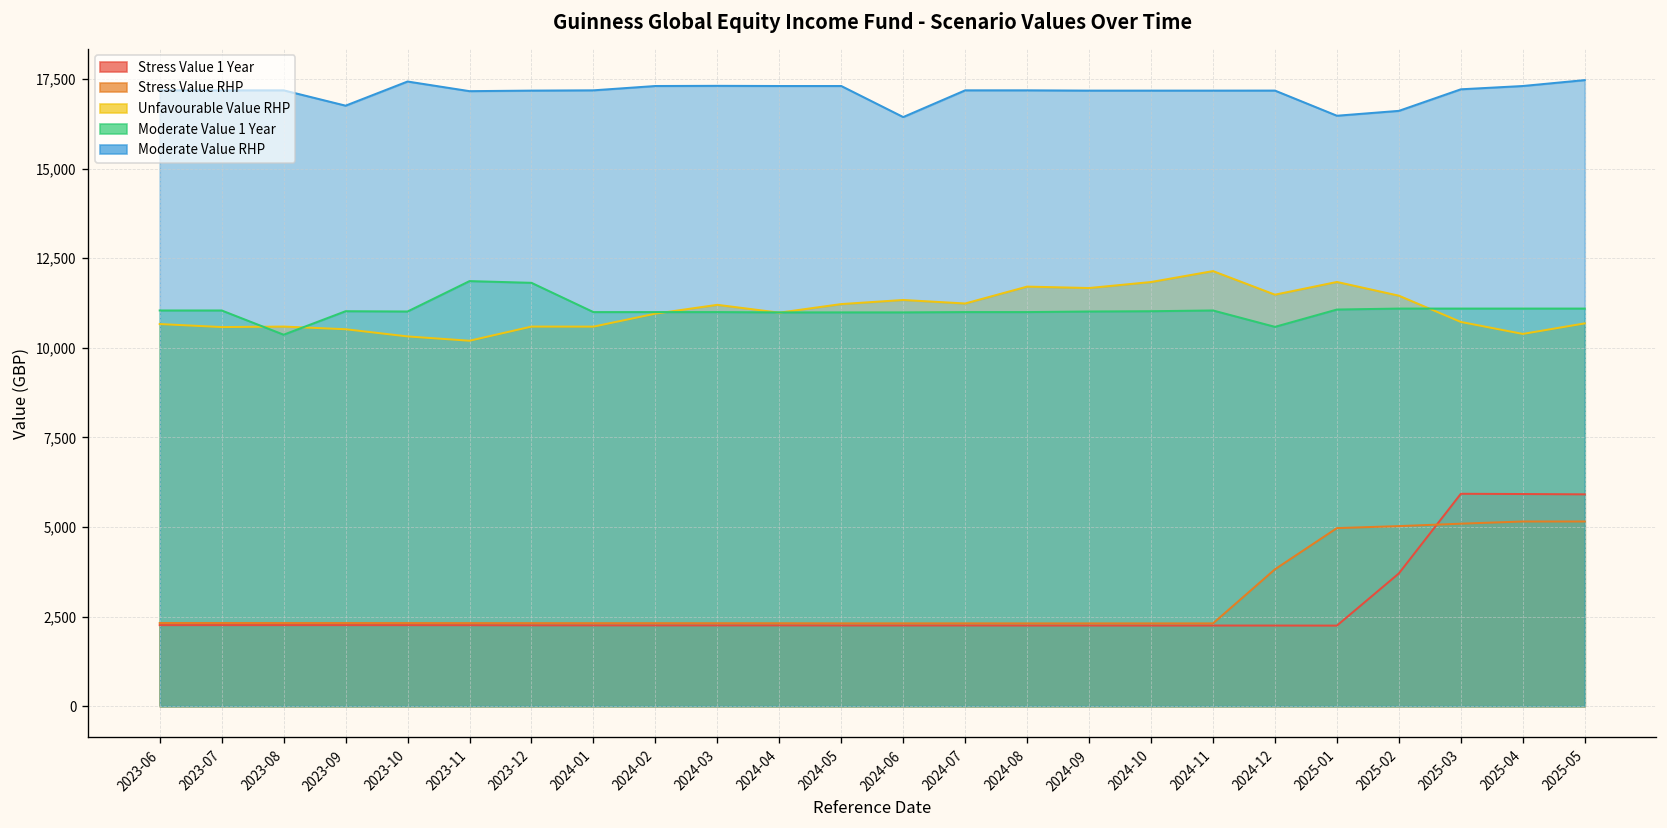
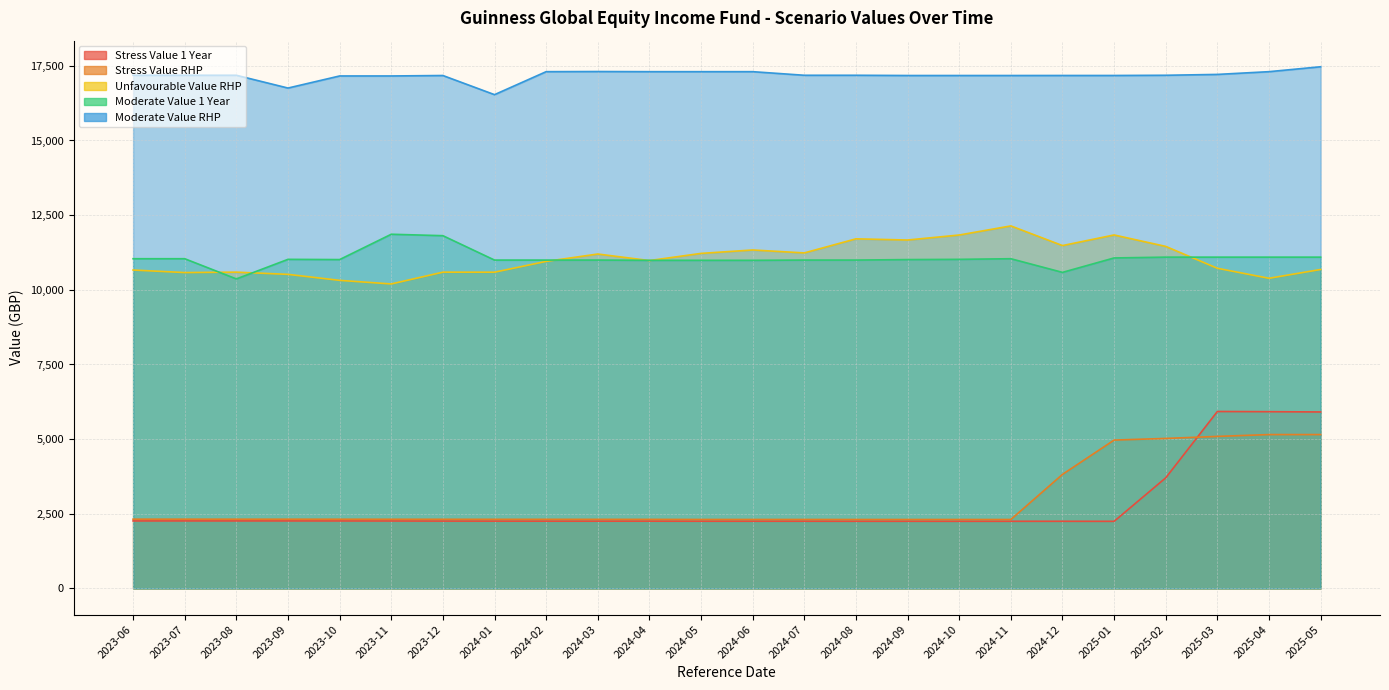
Moderate Value RHP, 2023-10: 17,400 -> 17,200
Moderate Value RHP, 2024-01: 17,200 -> 16,500
Moderate Value RHP, 2024-06: 16,400 -> 17,300
Moderate Value RHP, 2025-01: 16,500 -> 17,200
Moderate Value RHP, 2025-02: 16,600 -> 17,200
